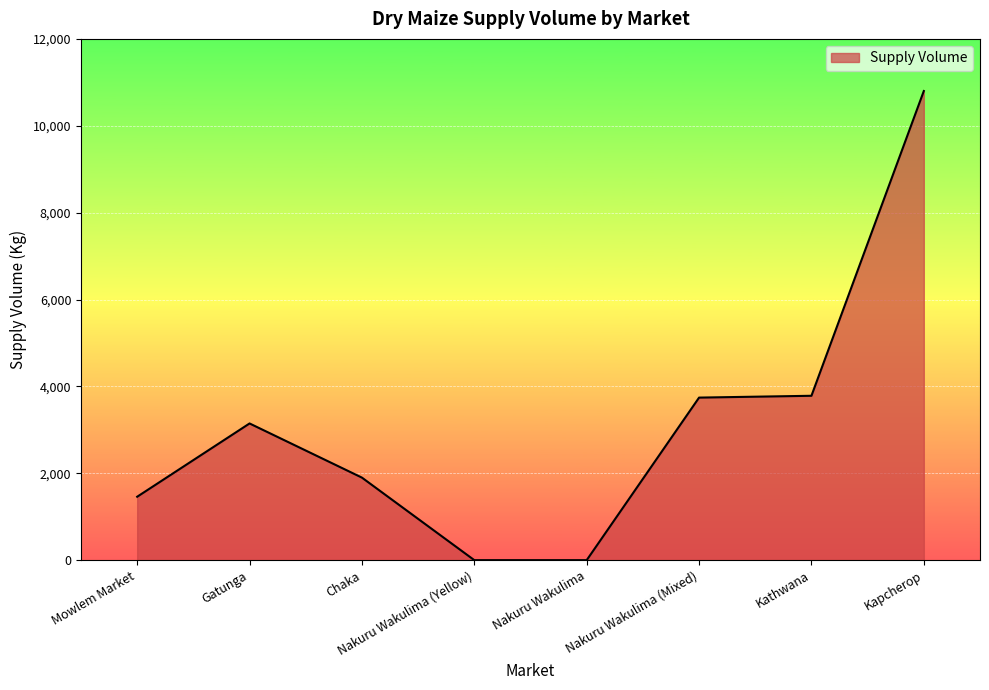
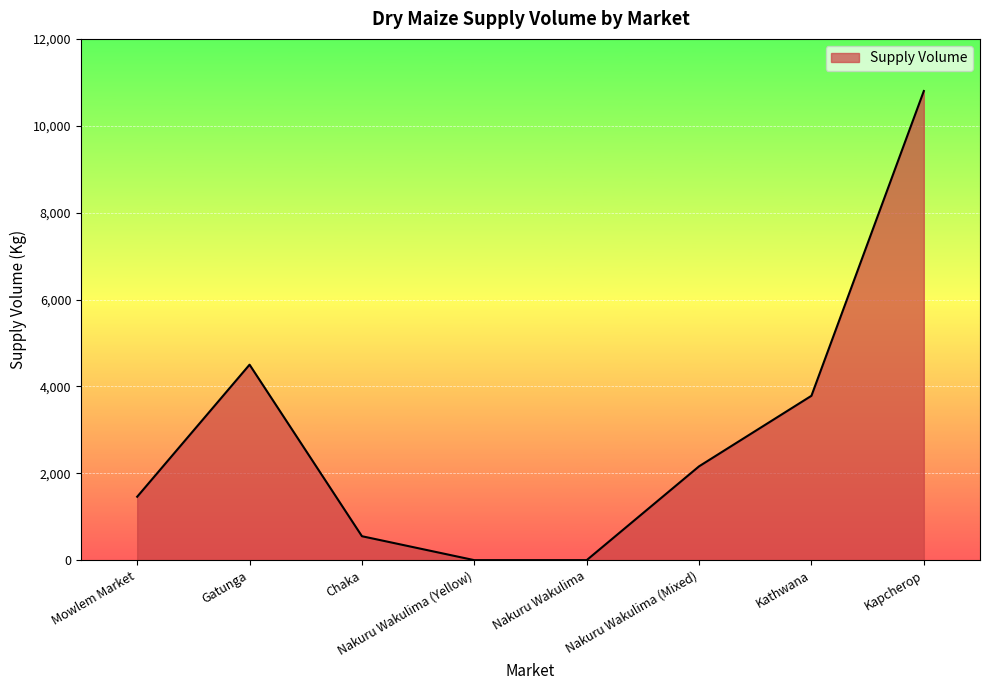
Gatunga: 3,100 -> 4,500
Chaka: 1,900 -> 600
Nakuru Wakulima (Mixed): 3,700 -> 2,200
